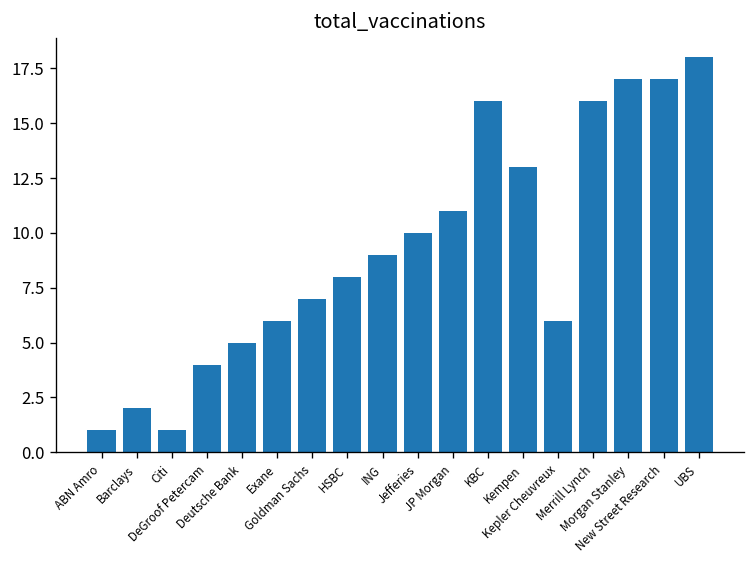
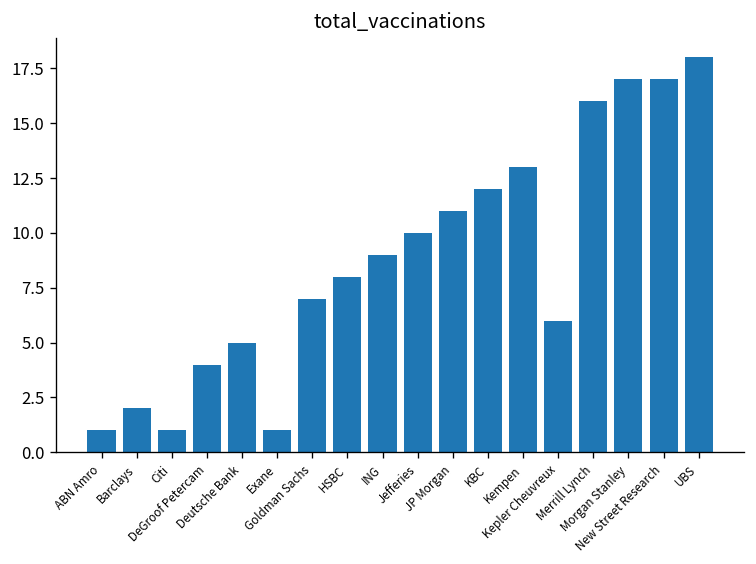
Exane: 6 -> 1
KBC: 16 -> 12
